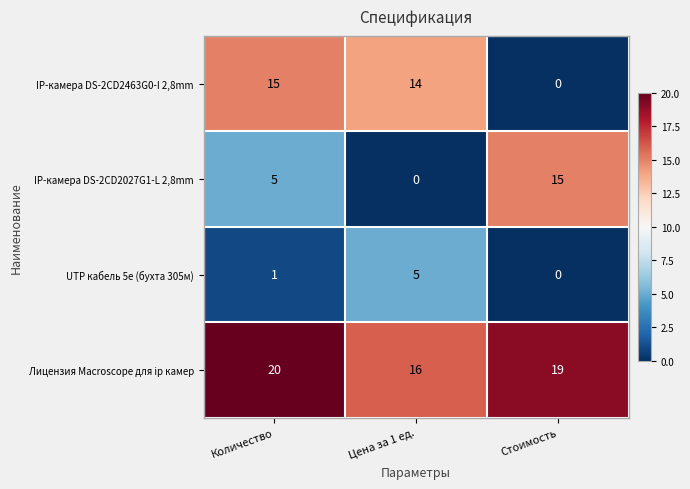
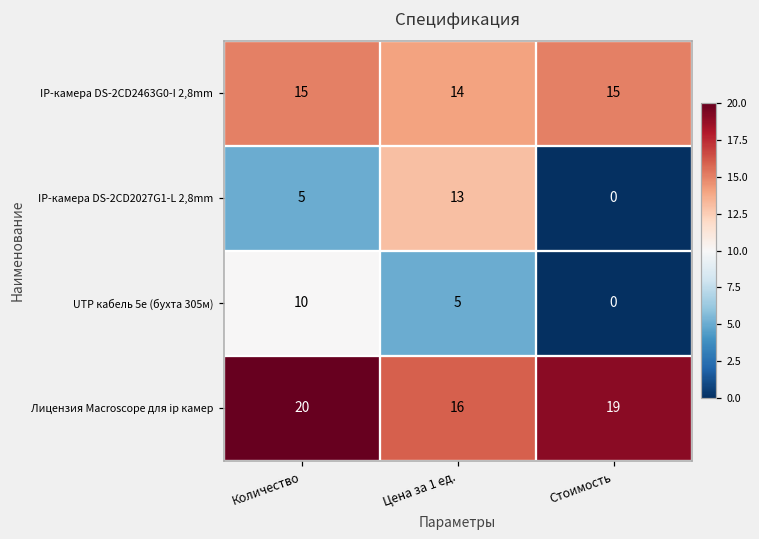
IP-камера DS-2CD2463G0-I 2,8mm, Стоимость: 0 -> 15
IP-камера DS-2CD2027G1-L 2,8mm, Цена за 1 ед.: 0 -> 13
IP-камера DS-2CD2027G1-L 2,8mm, Стоимость: 15 -> 0
UTP кабель 5e (бухта 305м), Количество: 1 -> 10
